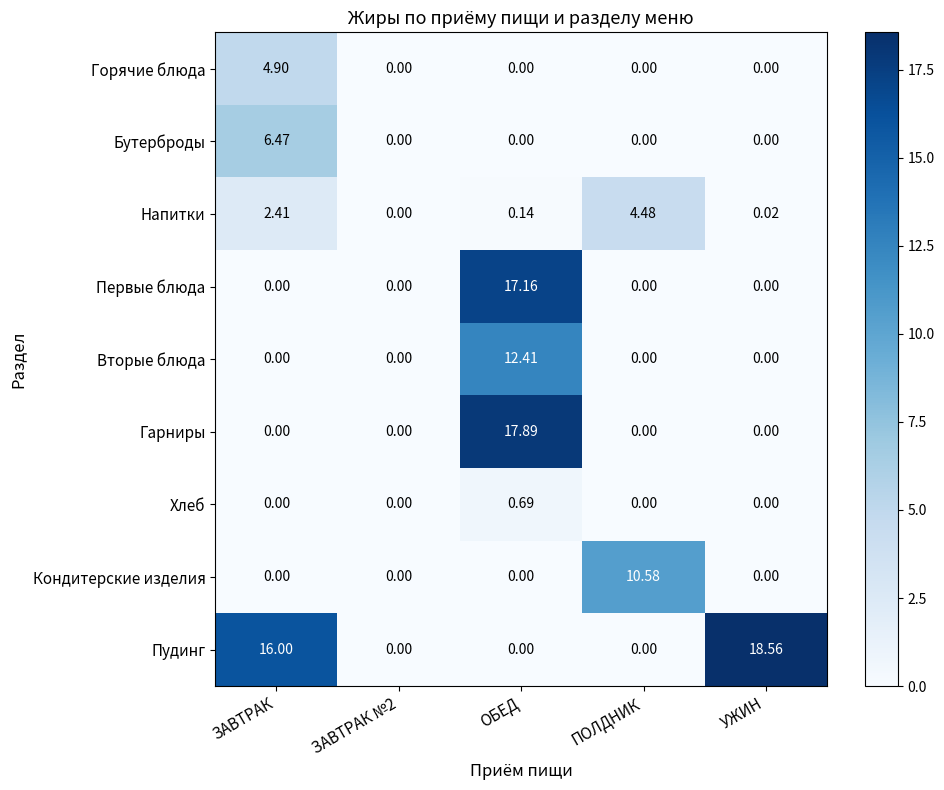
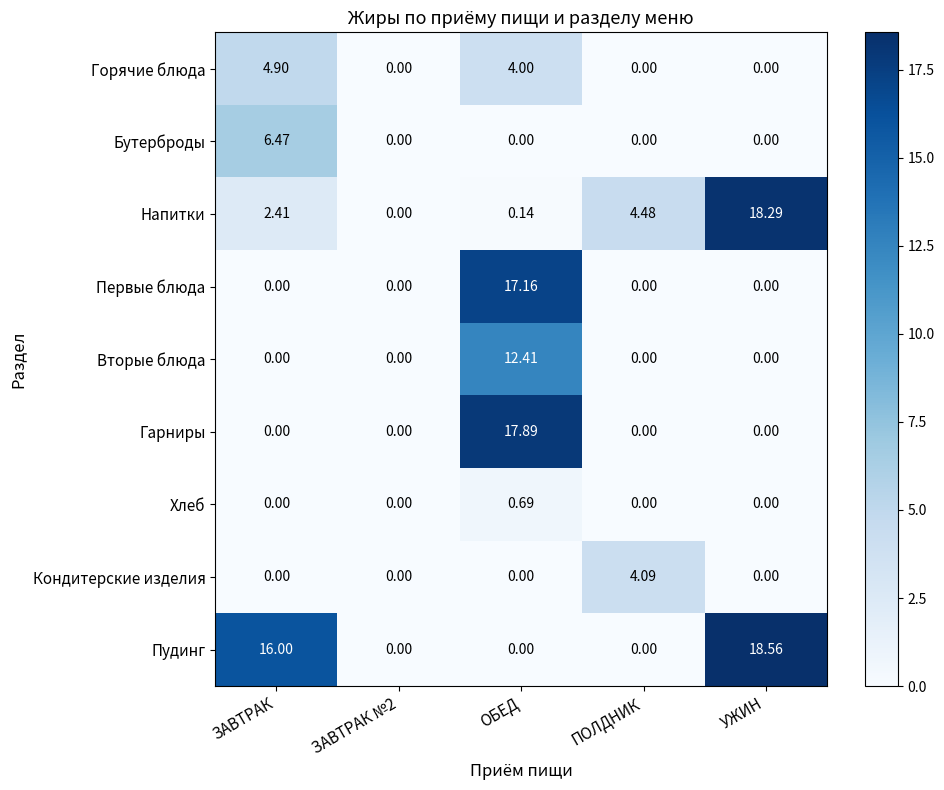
Горячие блюда, ОБЕД: 0.00 -> 4.00
Напитки, УЖИН: 0.02 -> 18.29
Кондитерские изделия, ПОЛДНИК: 10.58 -> 4.09
